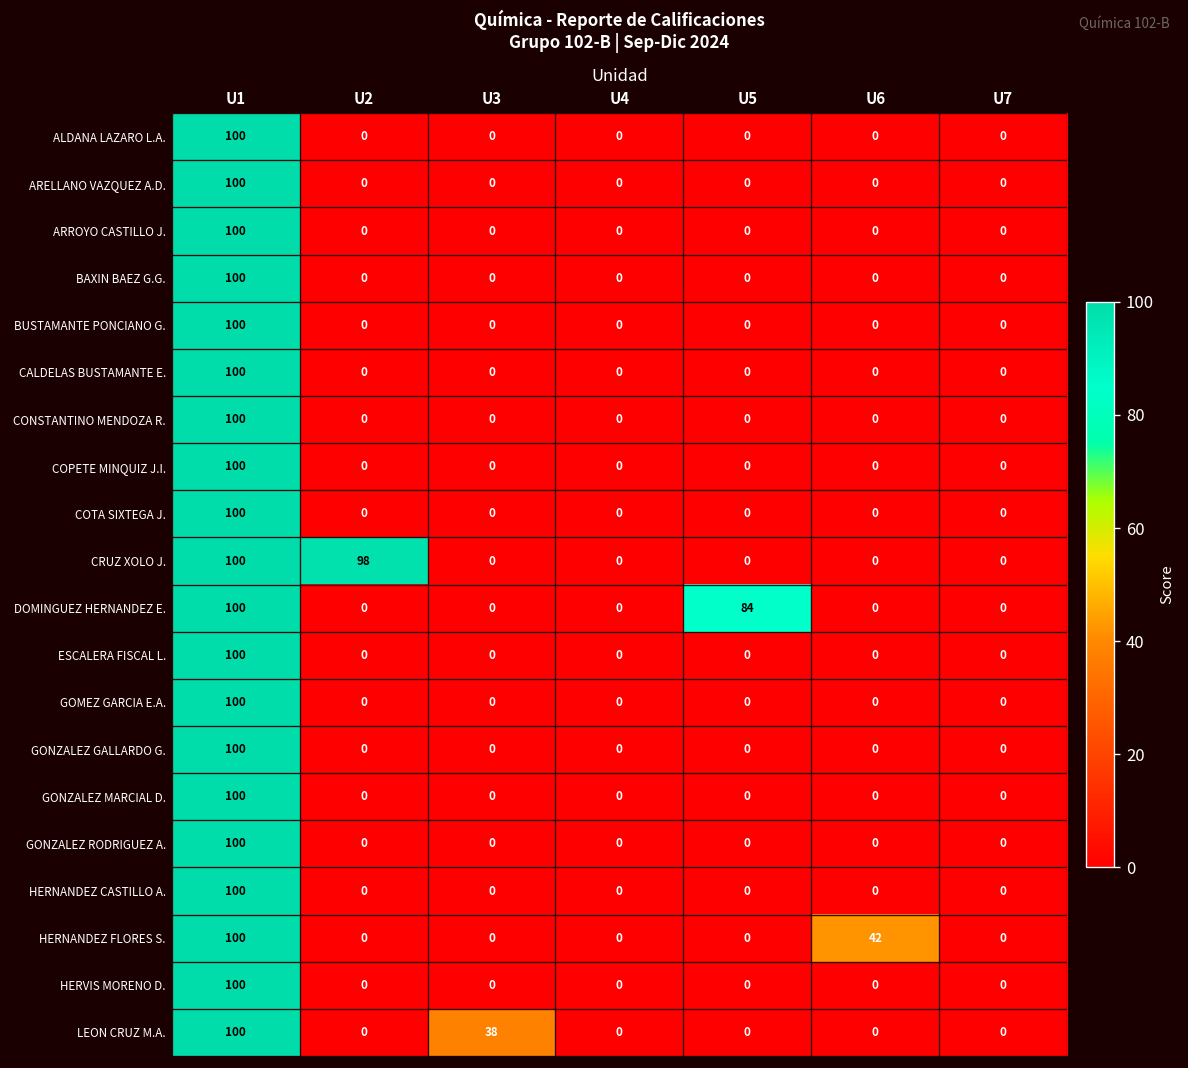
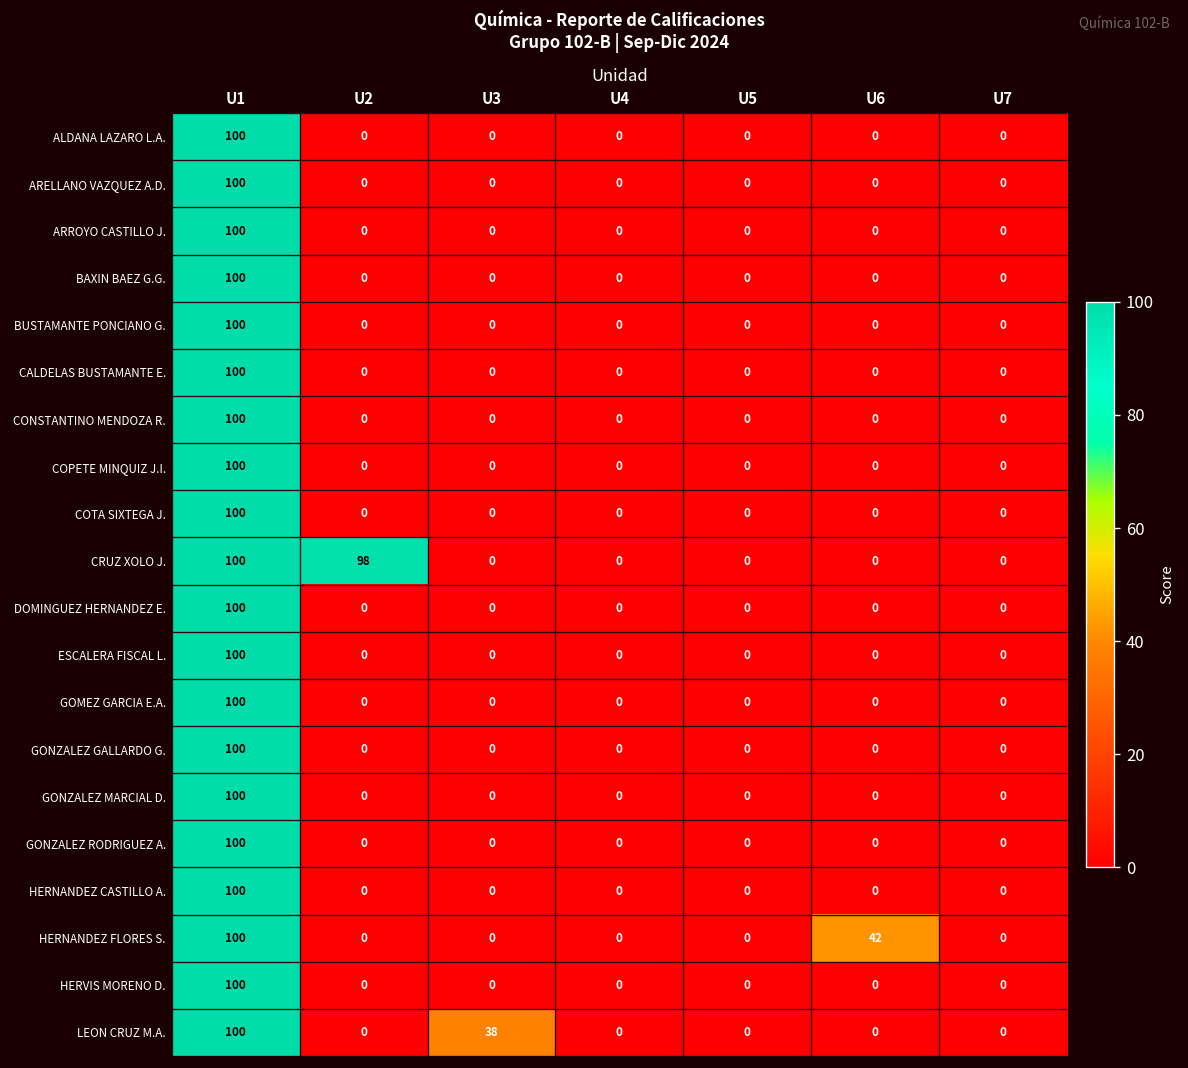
DOMINGUEZ HERNANDEZ E., U5: 84 -> 0
